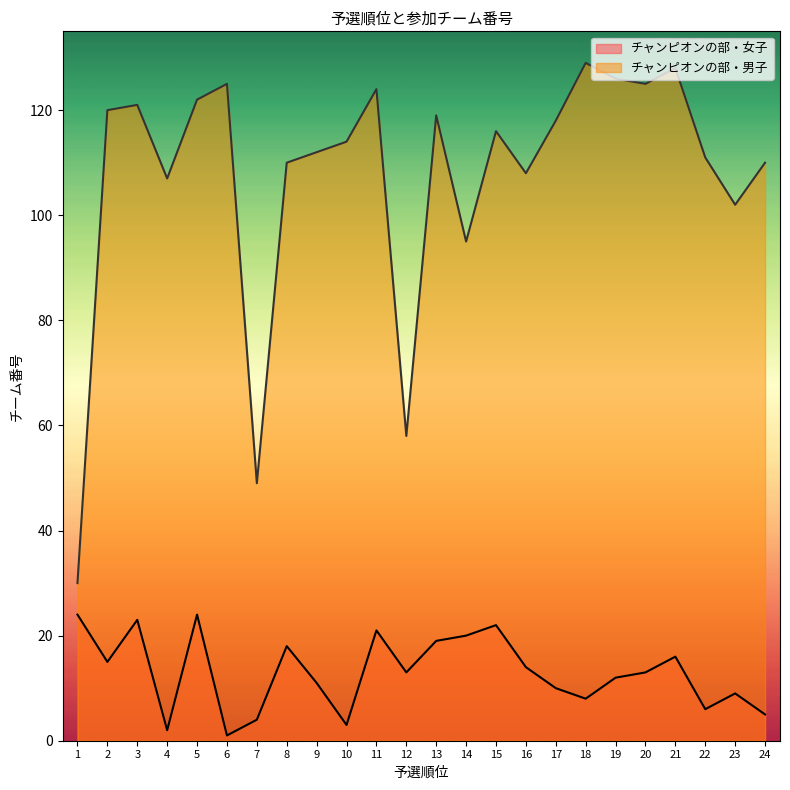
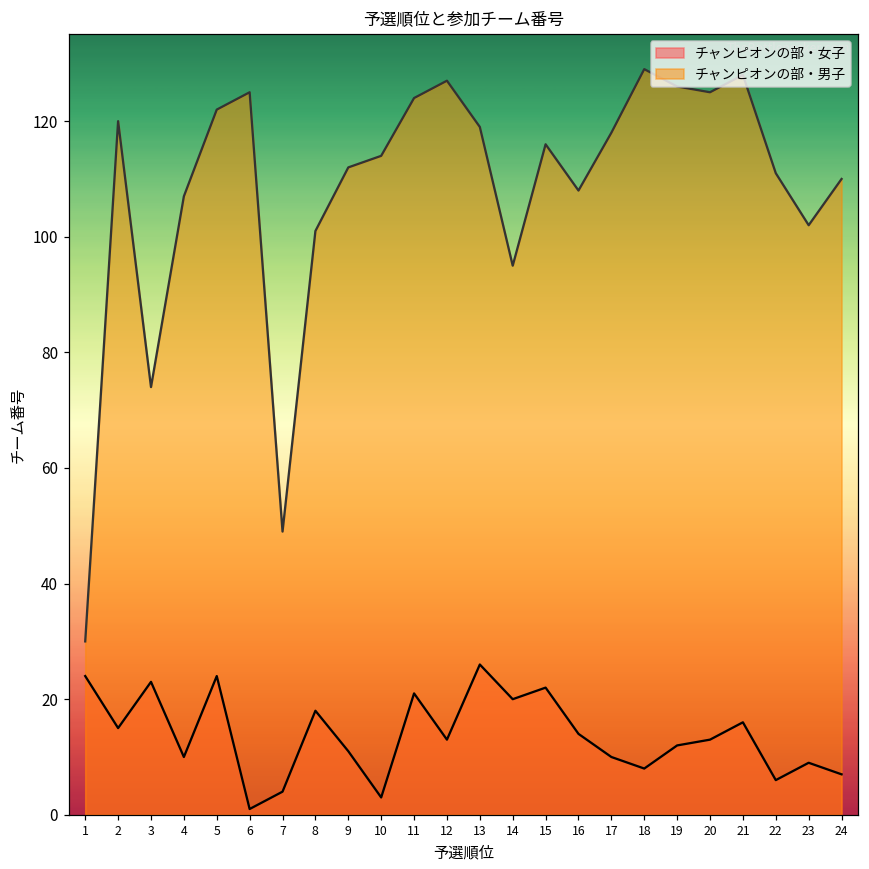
チャンピオンの部・男子, 3: 121 -> 74
チャンピオンの部・女子, 4: 2 -> 10
チャンピオンの部・男子, 8: 110 -> 101
チャンピオンの部・男子, 12: 58 -> 127
チャンピオンの部・女子, 13: 19 -> 26
チャンピオンの部・女子, 24: 5 -> 7
